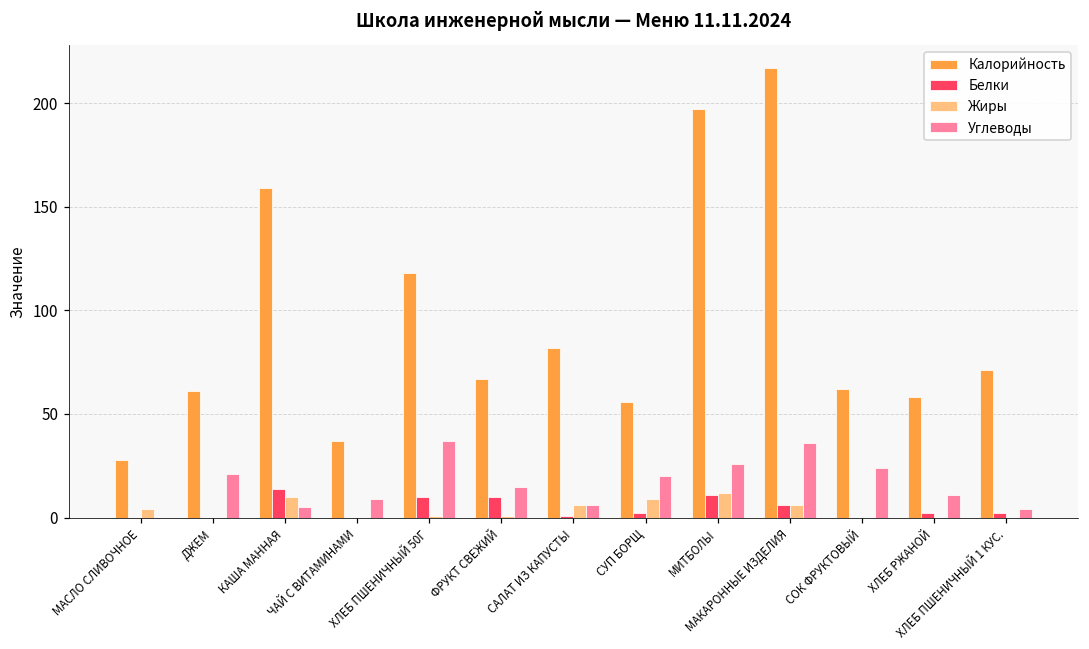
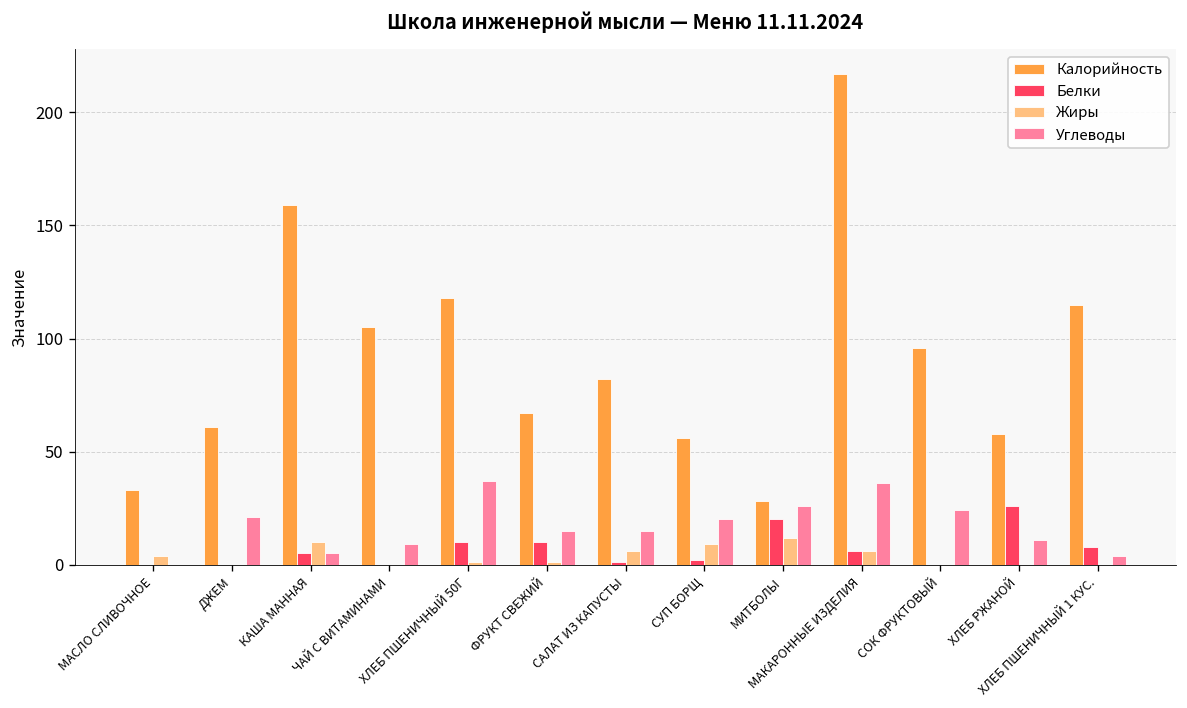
Калорийность, МАСЛО СЛИВОЧНОЕ: 28 -> 33
Белки, КАША МАННАЯ: 14 -> 5
Калорийность, ЧАЙ С ВИТАМИНАМИ: 37 -> 105
Углеводы, САЛАТ ИЗ КАПУСТЫ: 6 -> 15
Калорийность, МИТБОЛЫ: 197 -> 28
Белки, МИТБОЛЫ: 11 -> 20
Калорийность, СОК ФРУКТОВЫЙ: 62 -> 96
Белки, ХЛЕБ РЖАНОЙ: 2 -> 26
Калорийность, ХЛЕБ ПШЕНИЧНЫЙ 1 КУС.: 71 -> 115
Белки, ХЛЕБ ПШЕНИЧНЫЙ 1 КУС.: 2 -> 8
